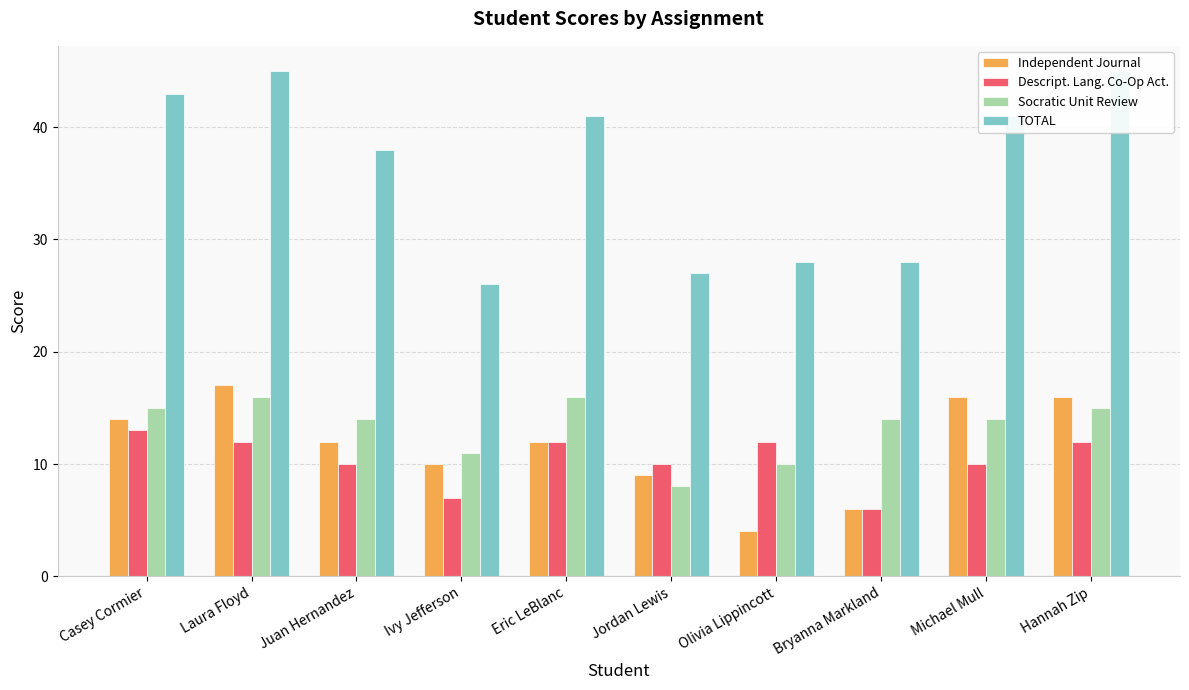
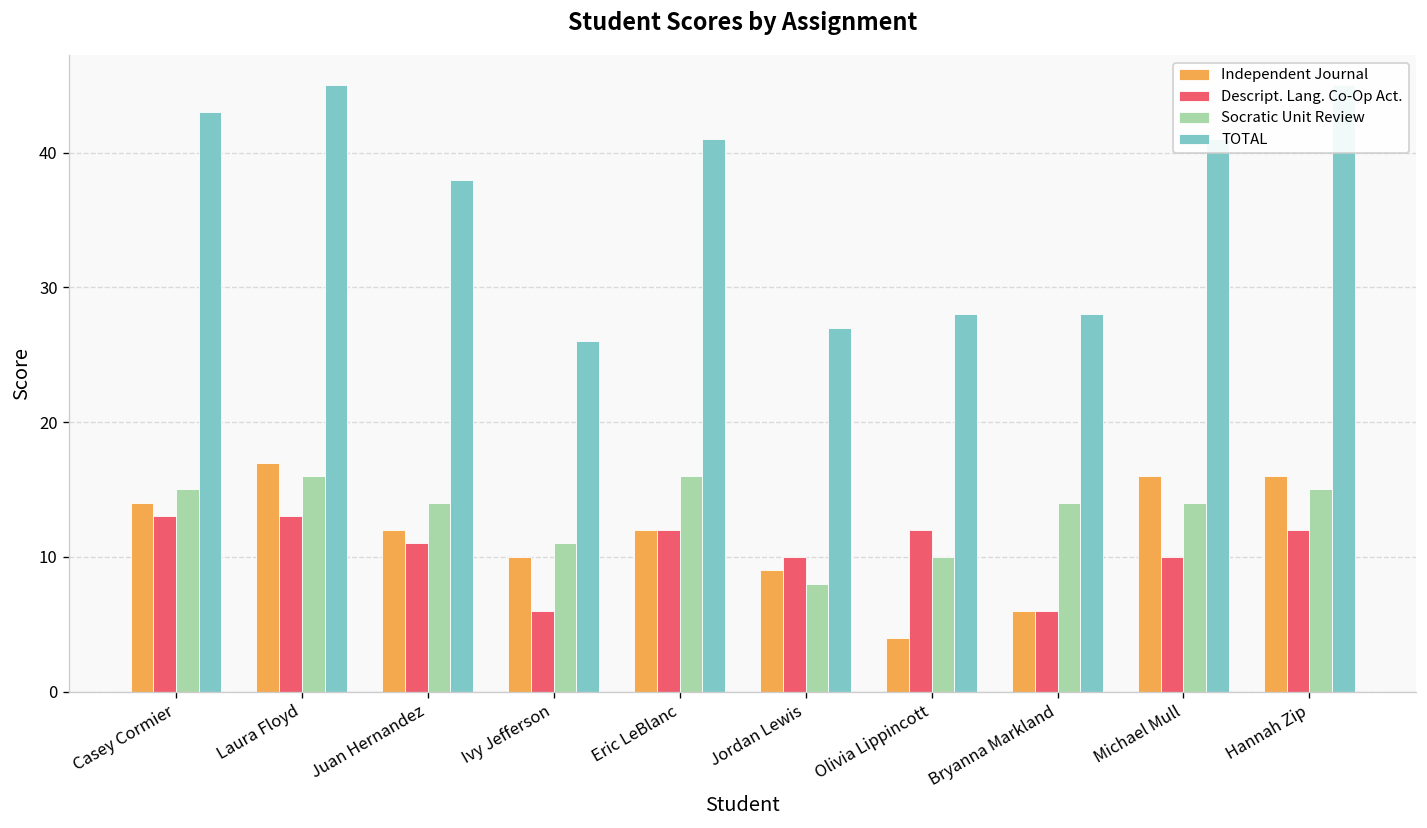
Descript. Lang. Co-Op Act., Laura Floyd: 12 -> 13
Descript. Lang. Co-Op Act., Juan Hernandez: 10 -> 11
Descript. Lang. Co-Op Act., Ivy Jefferson: 7 -> 6
